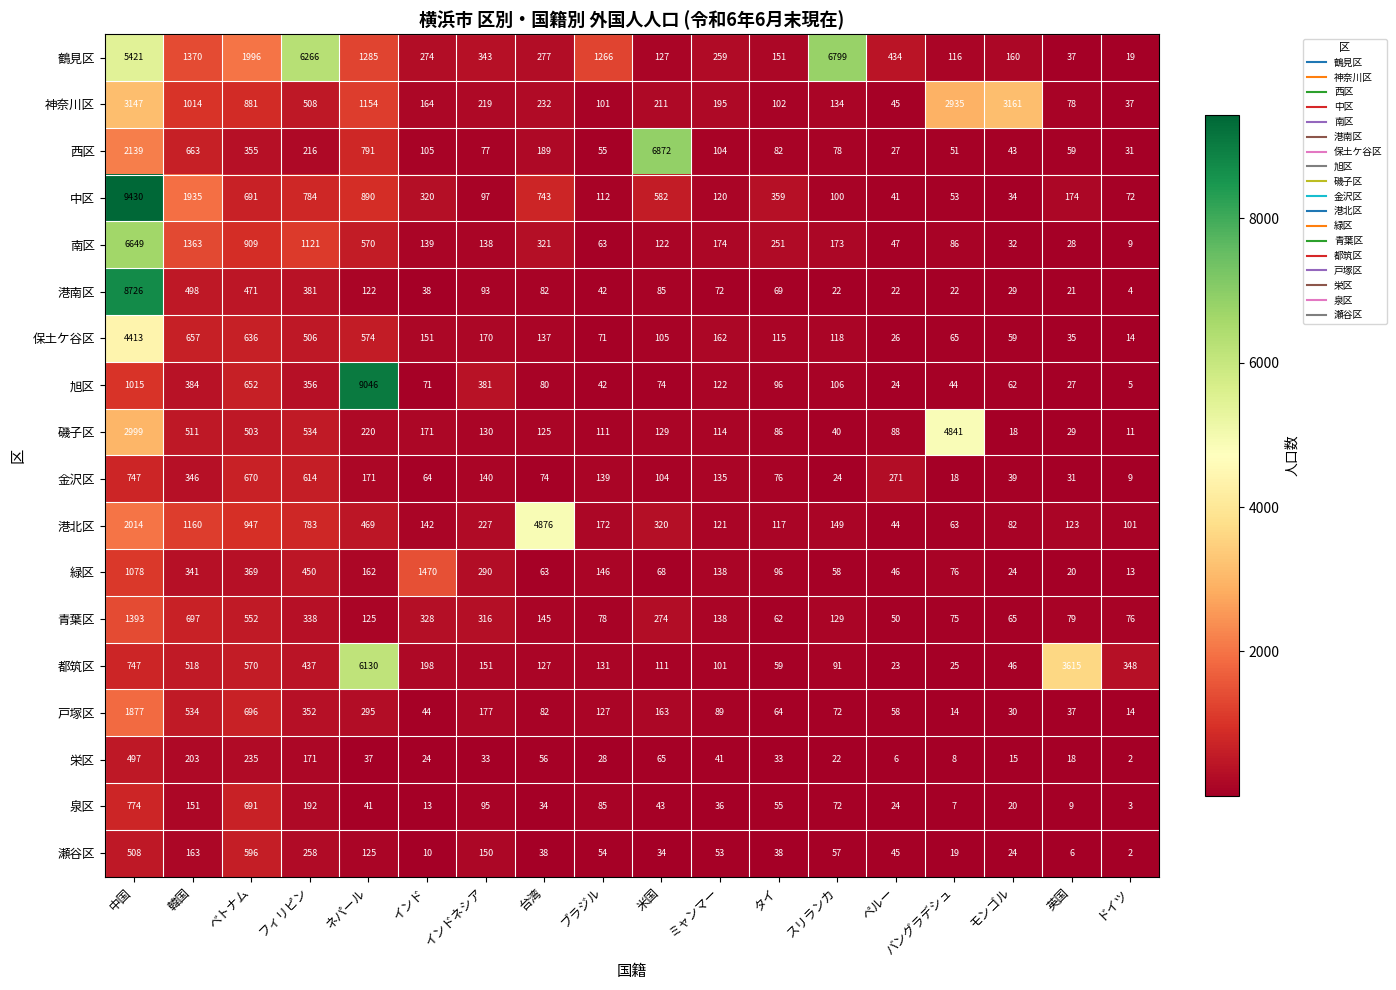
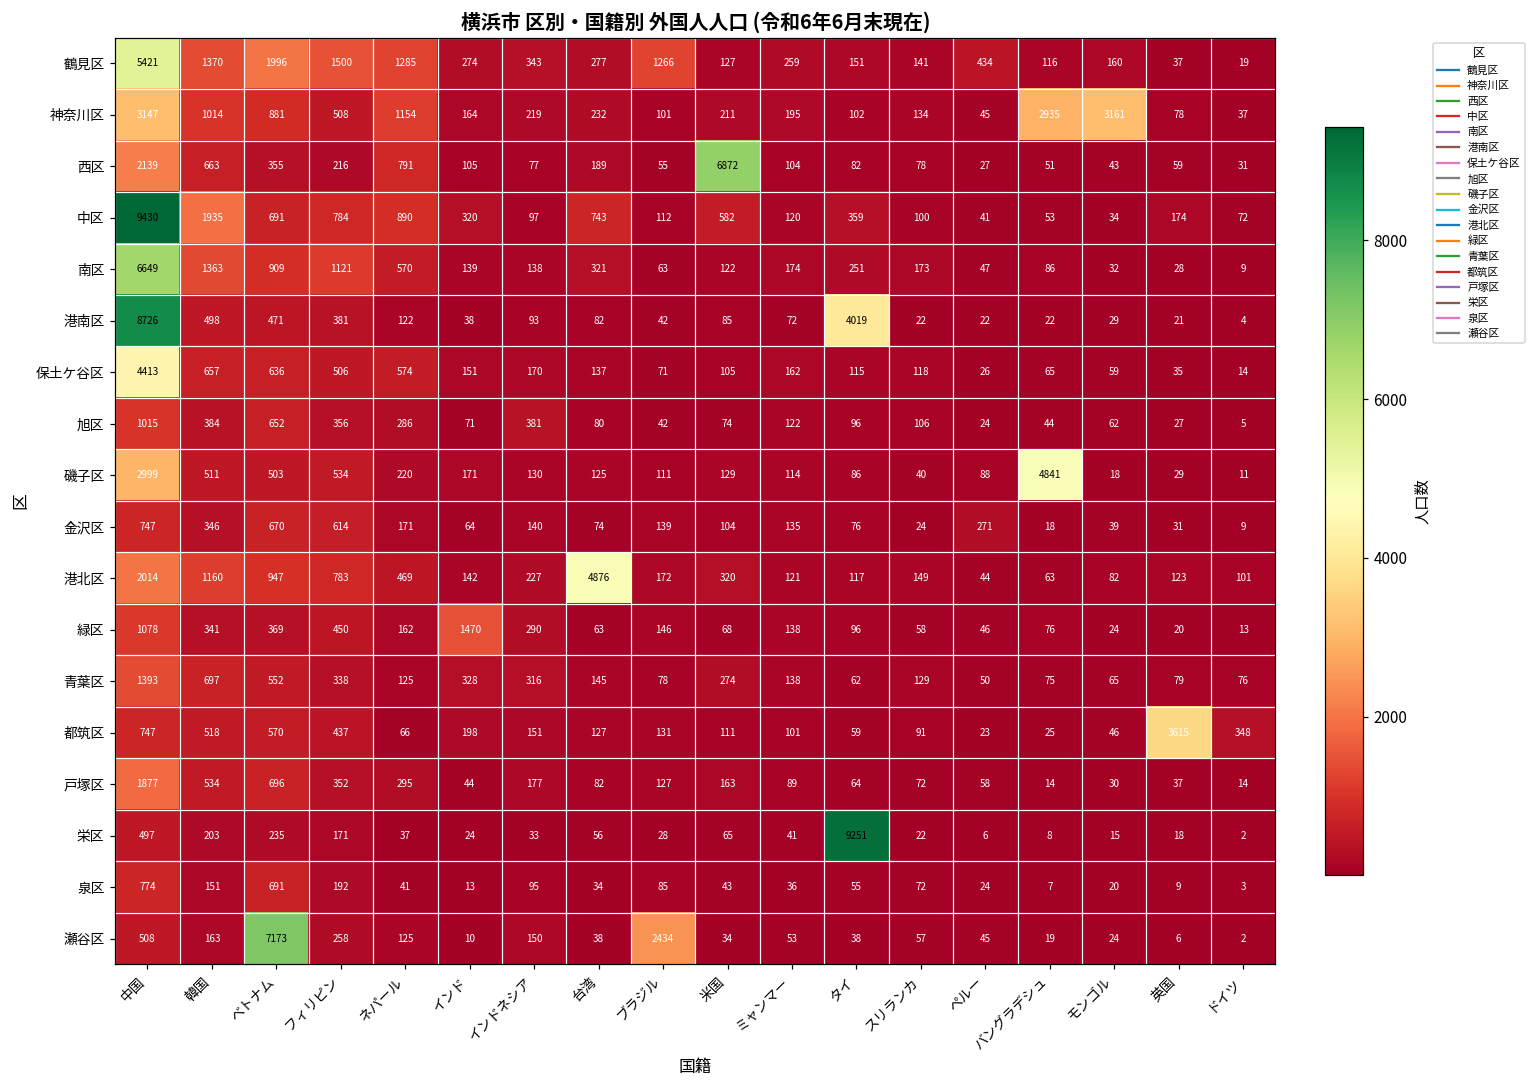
鶴見区, フィリピン: 6266 -> 1500
鶴見区, スリランカ: 6799 -> 141
港南区, タイ: 69 -> 4019
旭区, ネパール: 9046 -> 286
都筑区, ネパール: 6130 -> 66
栄区, タイ: 33 -> 9251
瀬谷区, ベトナム: 596 -> 7173
瀬谷区, ブラジル: 54 -> 2434
